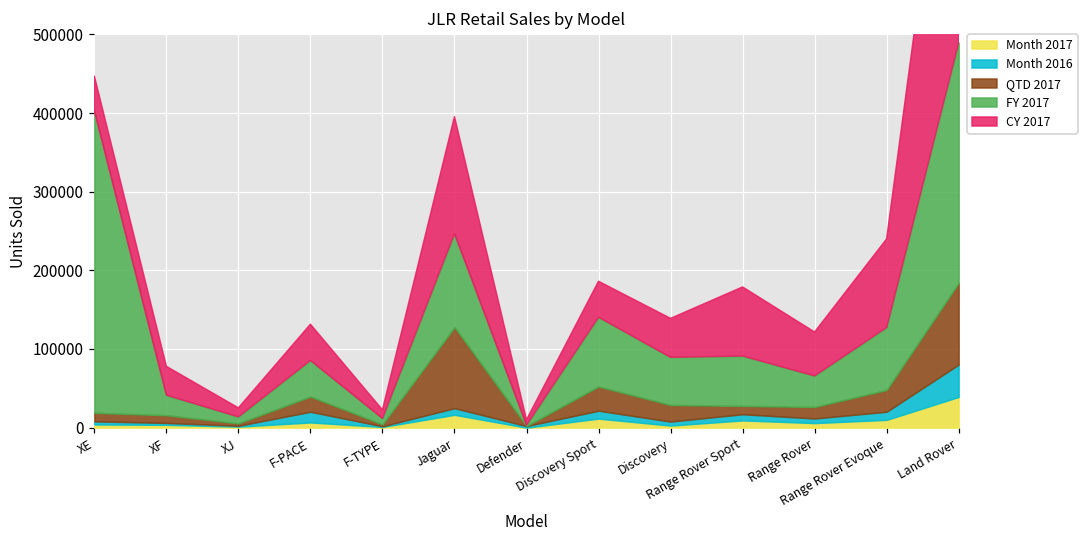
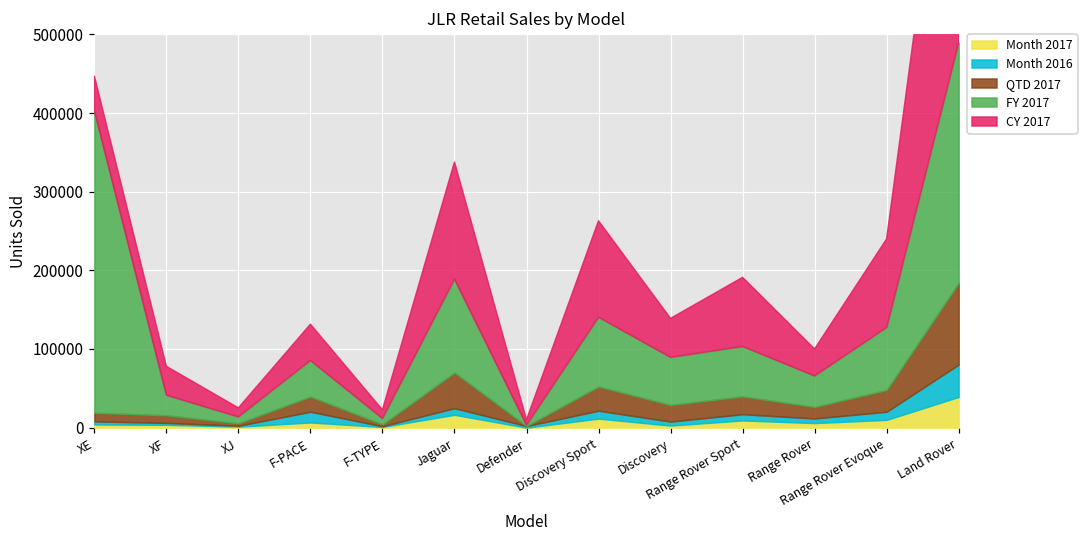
QTD 2017, Jaguar: 100000 -> 50000
CY 2017, Discovery Sport: 50000 -> 120000
QTD 2017, Range Rover Sport: 10000 -> 20000
CY 2017, Range Rover: 60000 -> 30000
